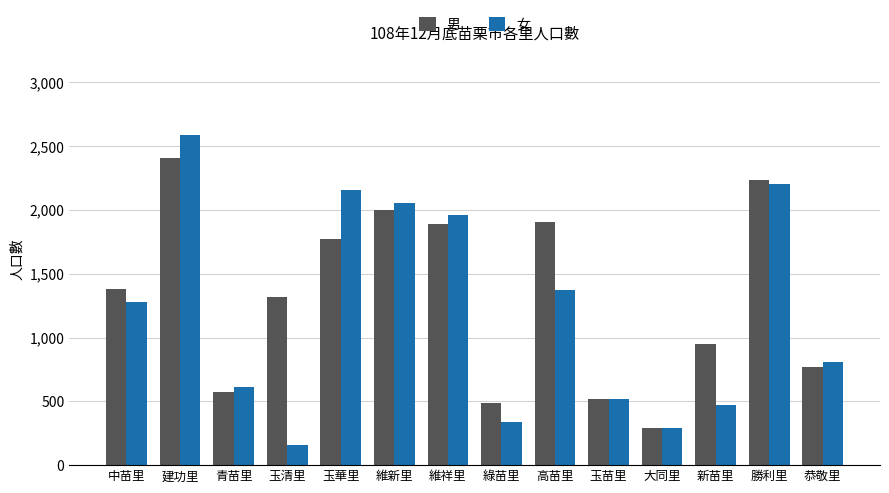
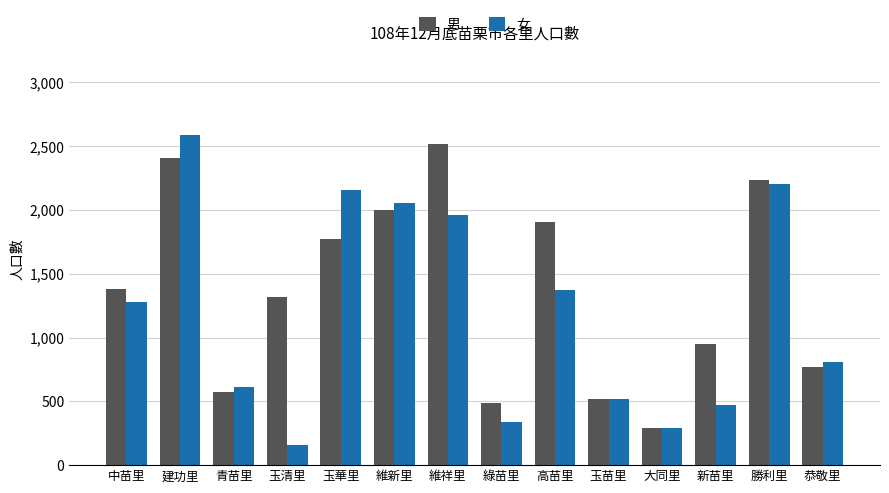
男, 維祥里: 1,890 -> 2,520
